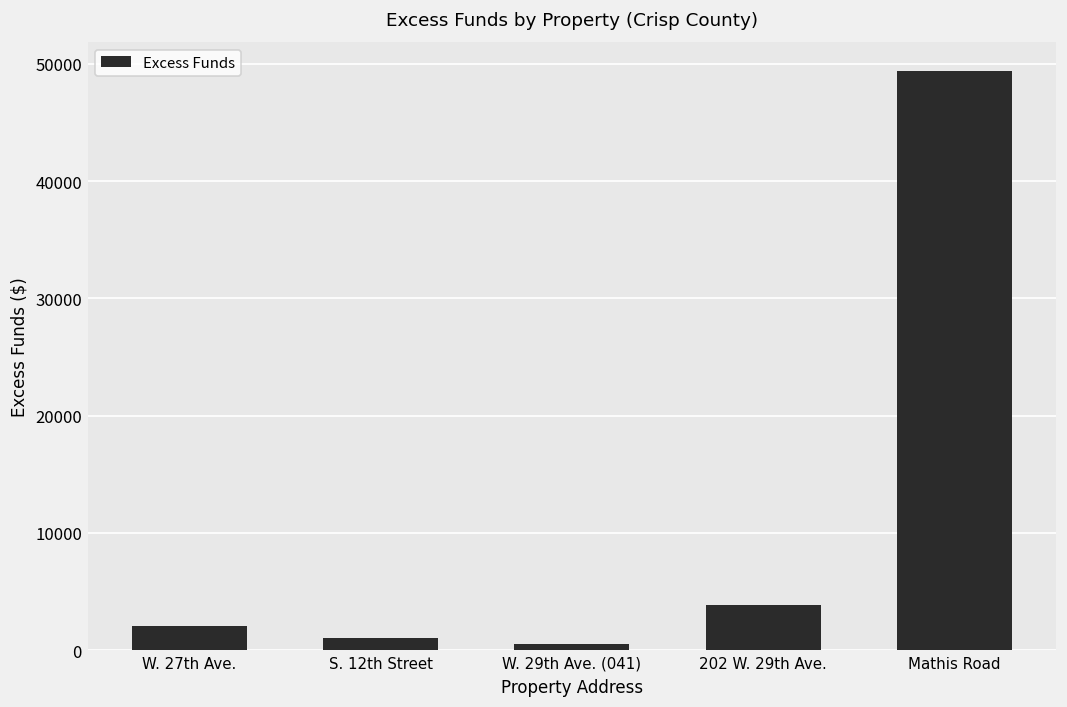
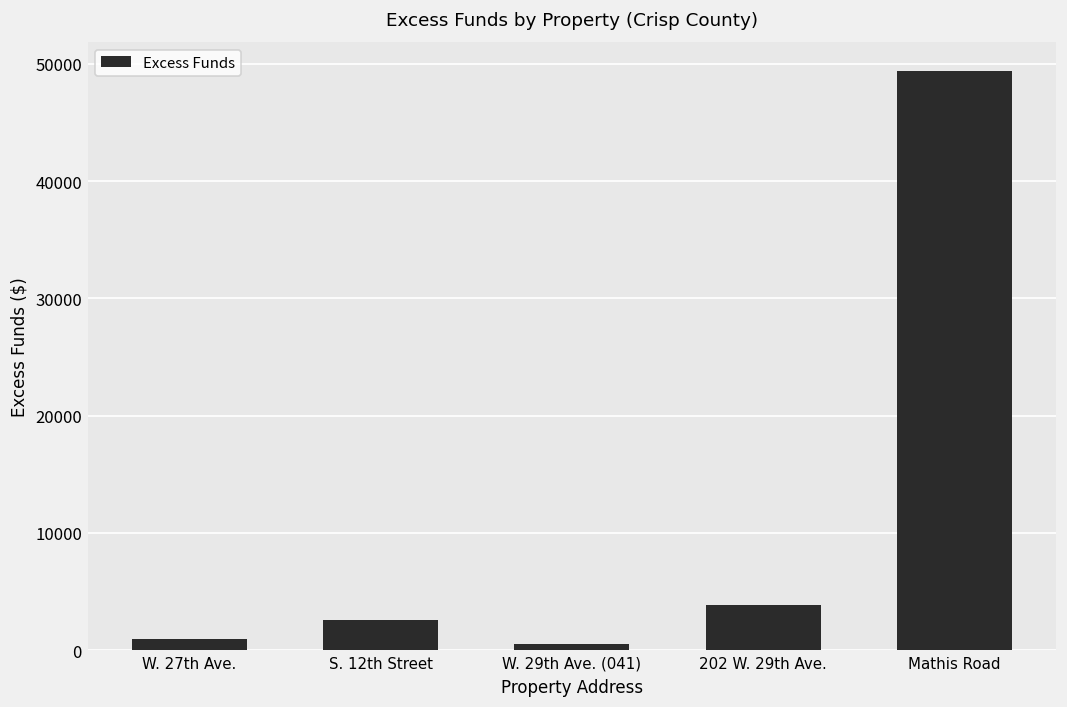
W. 27th Ave.: 2000 -> 1000
S. 12th Street: 1000 -> 3000
